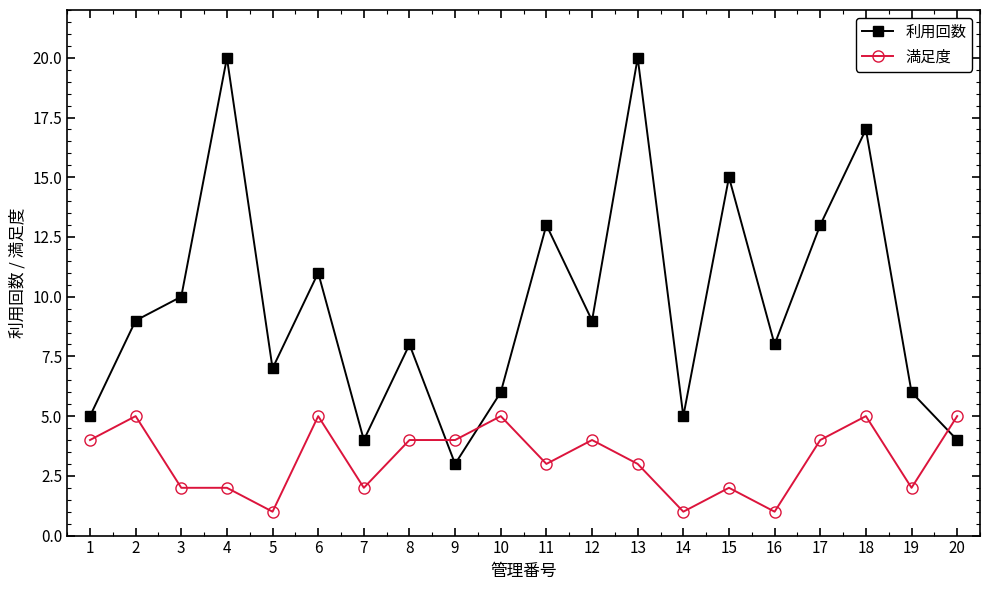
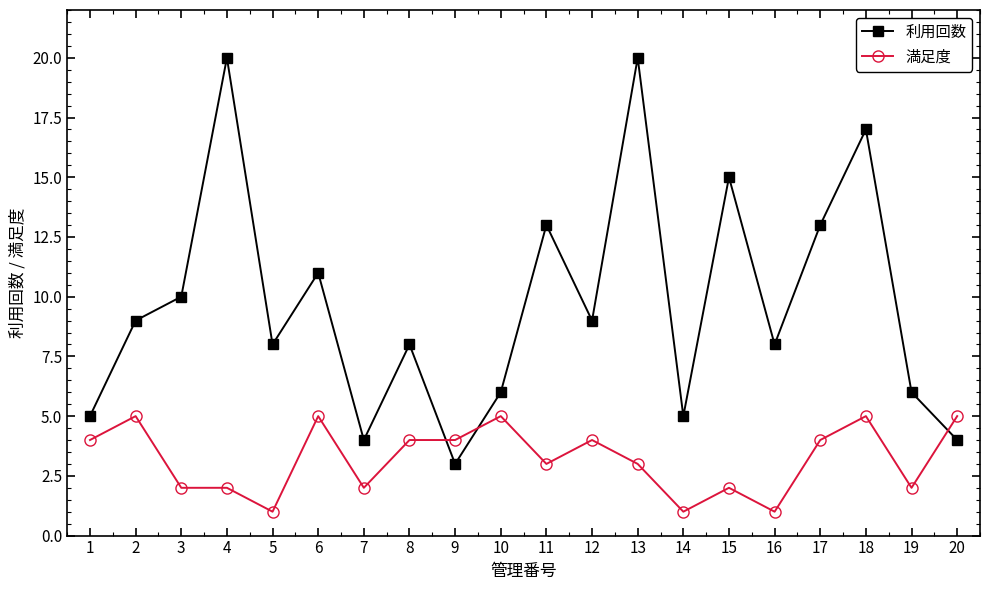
利用回数, 5: 7 -> 8
